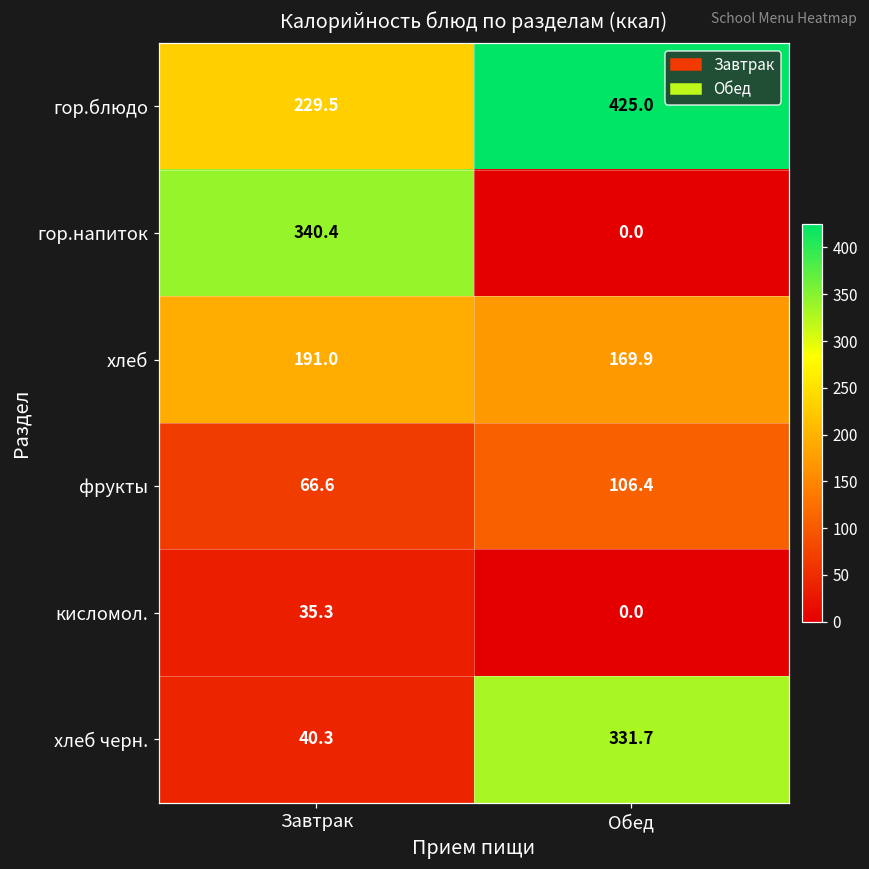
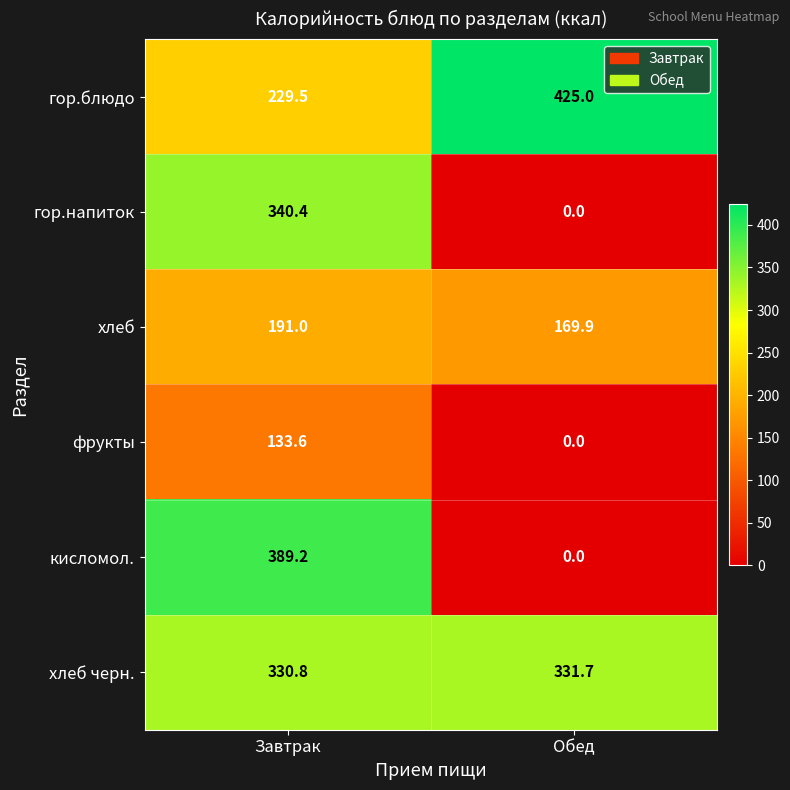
фрукты, Завтрак: 66.6 -> 133.6
фрукты, Обед: 106.4 -> 0.0
кисломол., Завтрак: 35.3 -> 389.2
хлеб черн., Завтрак: 40.3 -> 330.8
